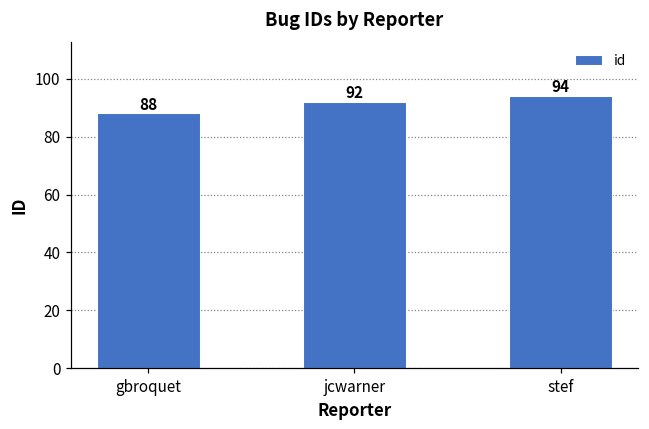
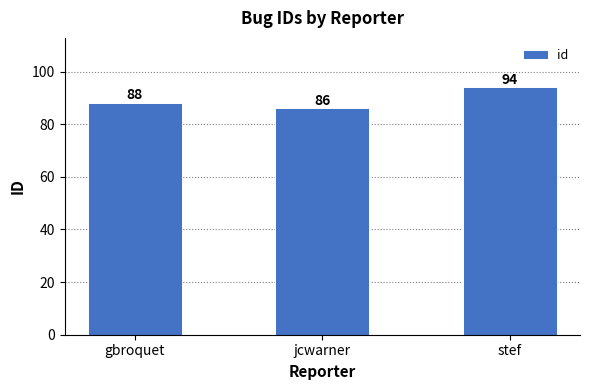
jcwarner: 92 -> 86
